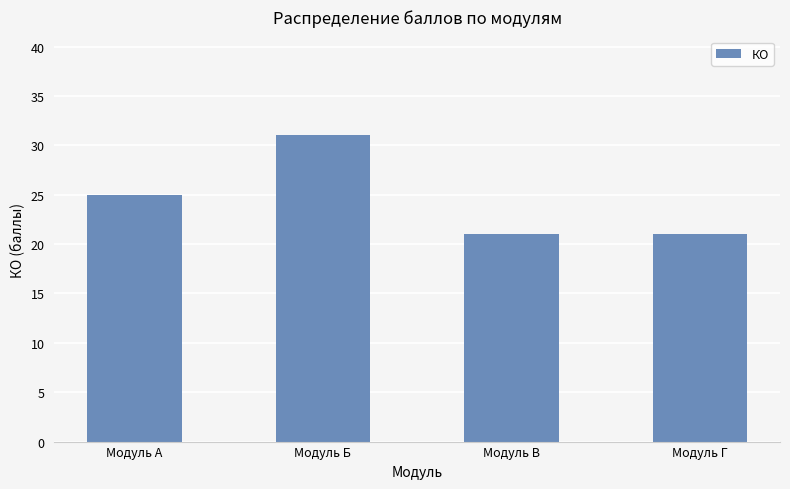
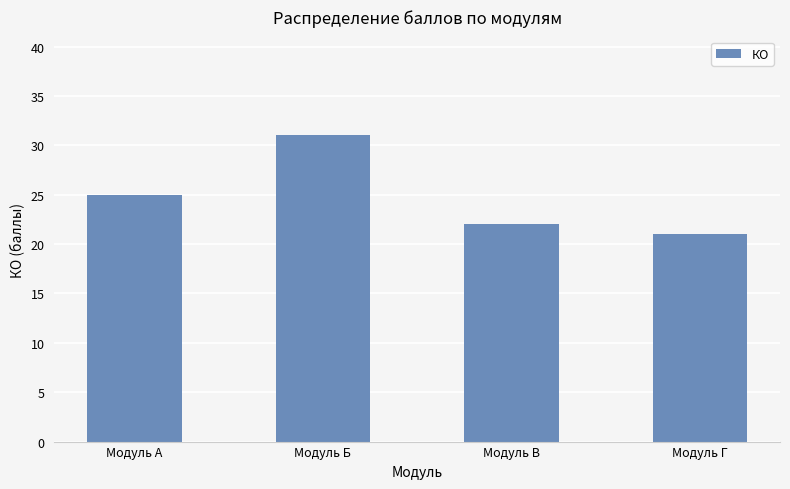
Модуль В: 21 -> 22
